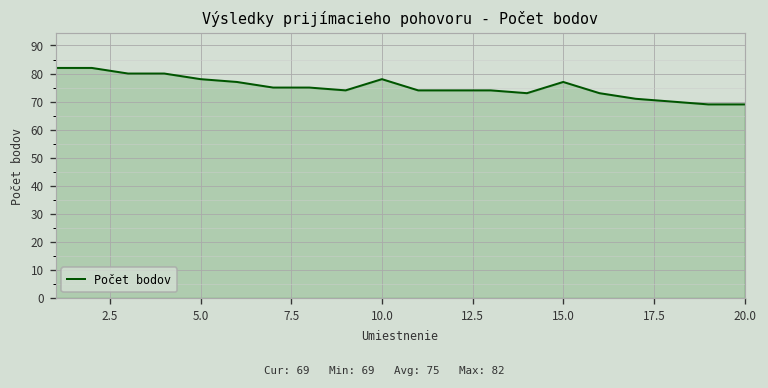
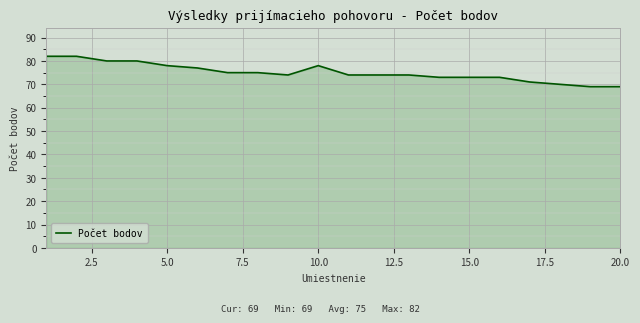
15.0: 77 -> 73
